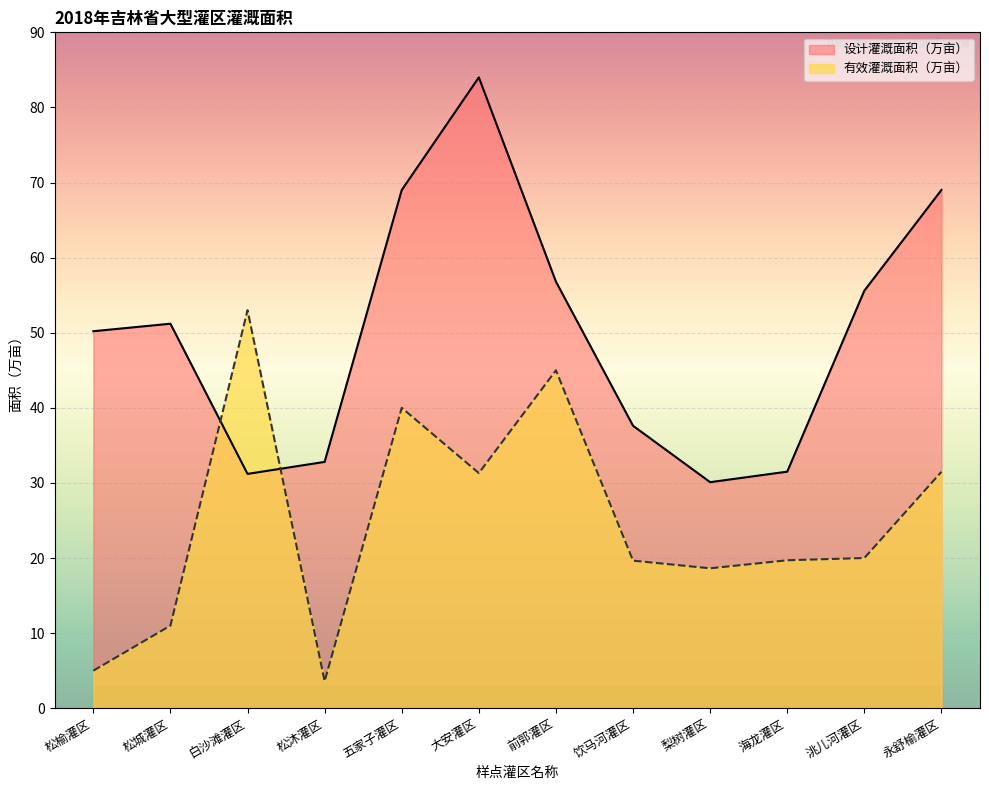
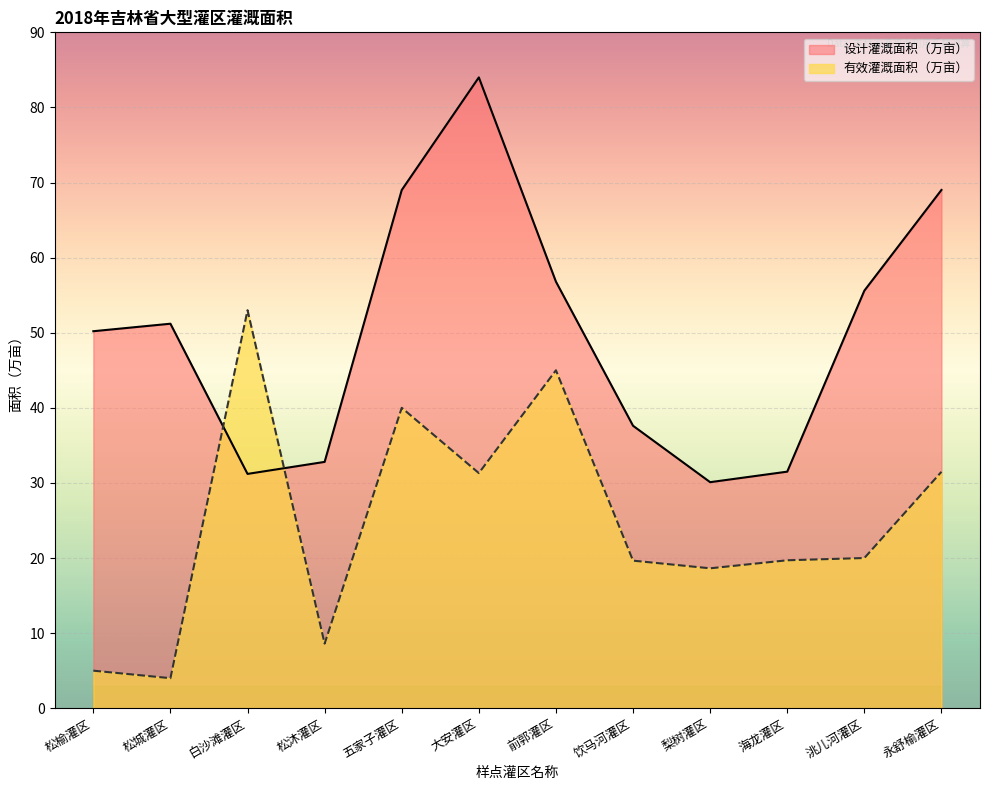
有效灌溉面积（万亩）, 松城灌区: 11 -> 4
有效灌溉面积（万亩）, 松沐灌区: 4 -> 9
